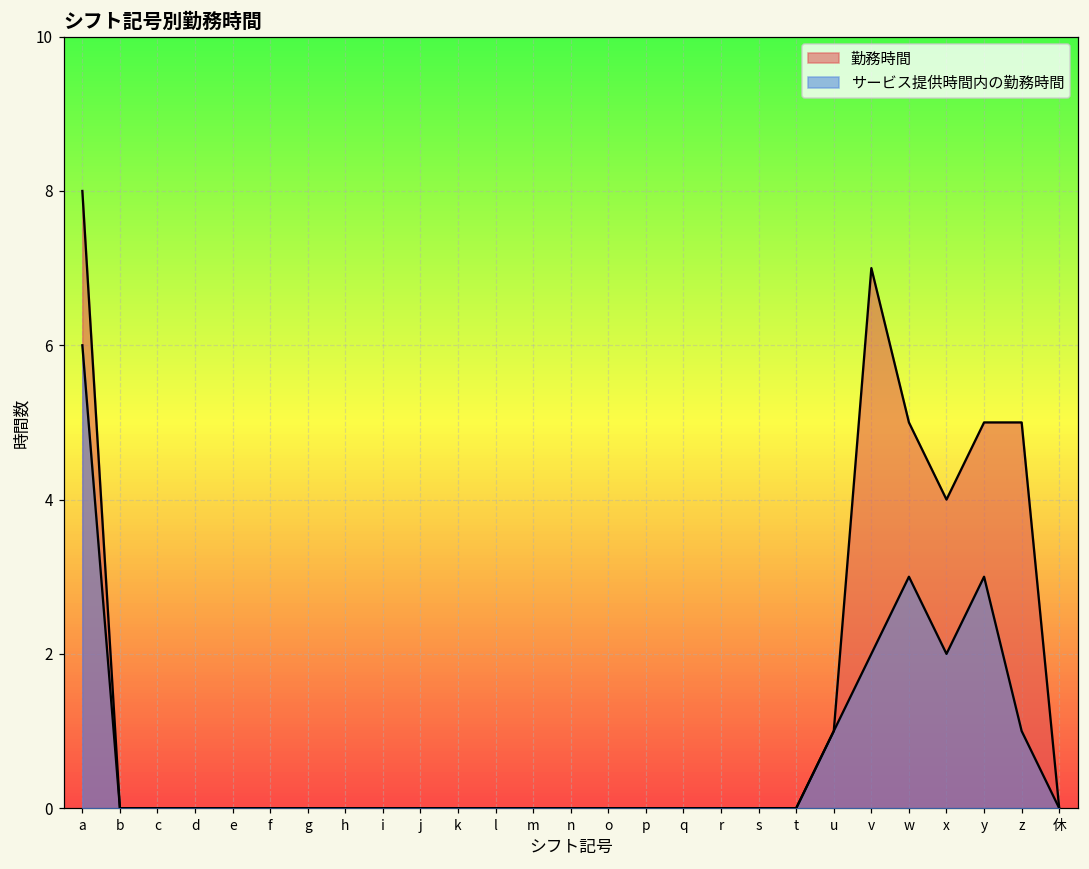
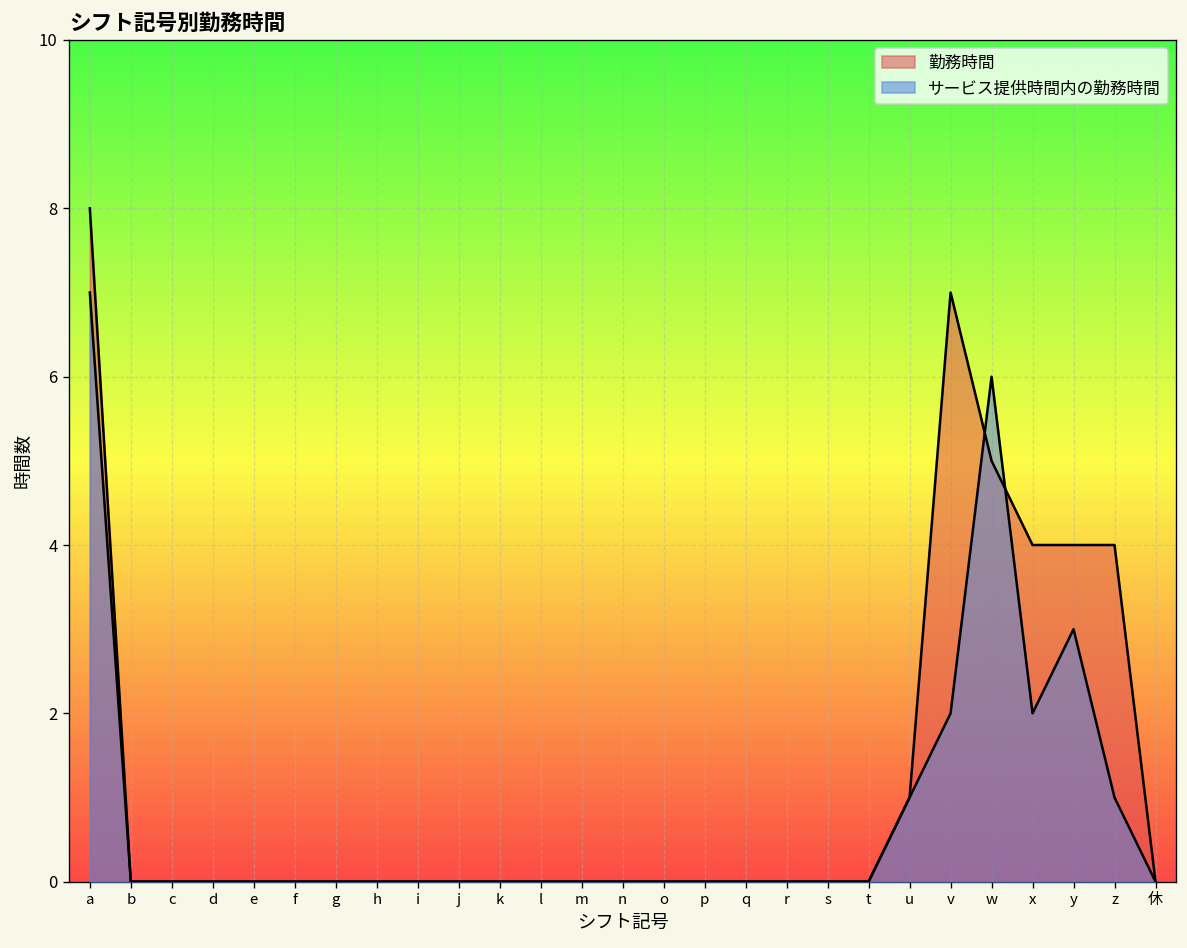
サービス提供時間内の勤務時間, a: 6 -> 7
サービス提供時間内の勤務時間, w: 3 -> 6
勤務時間, y: 5 -> 4
勤務時間, z: 5 -> 4
